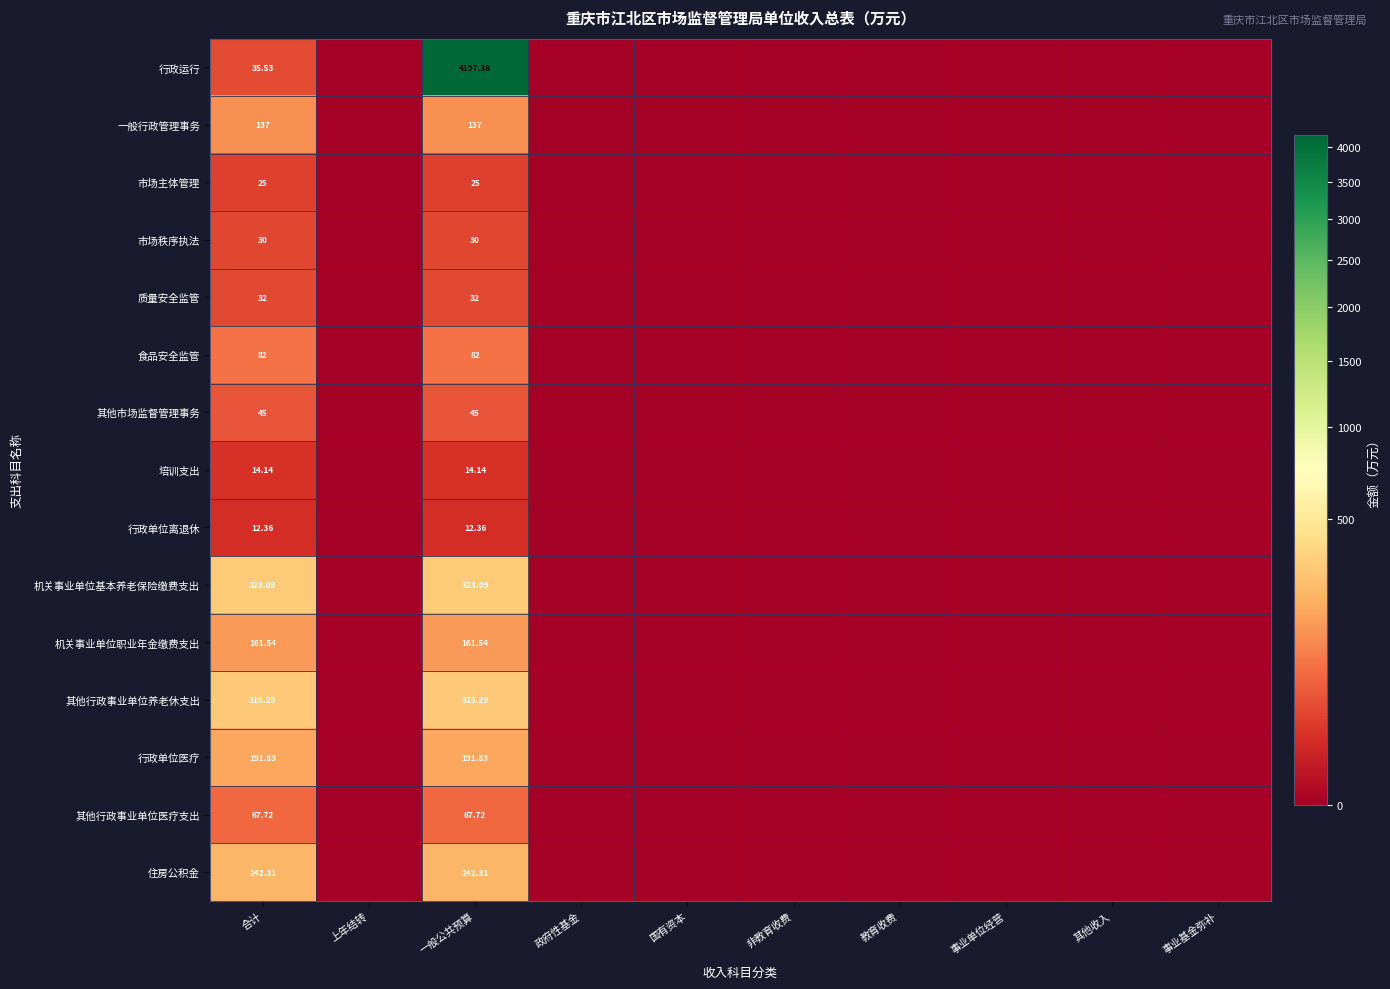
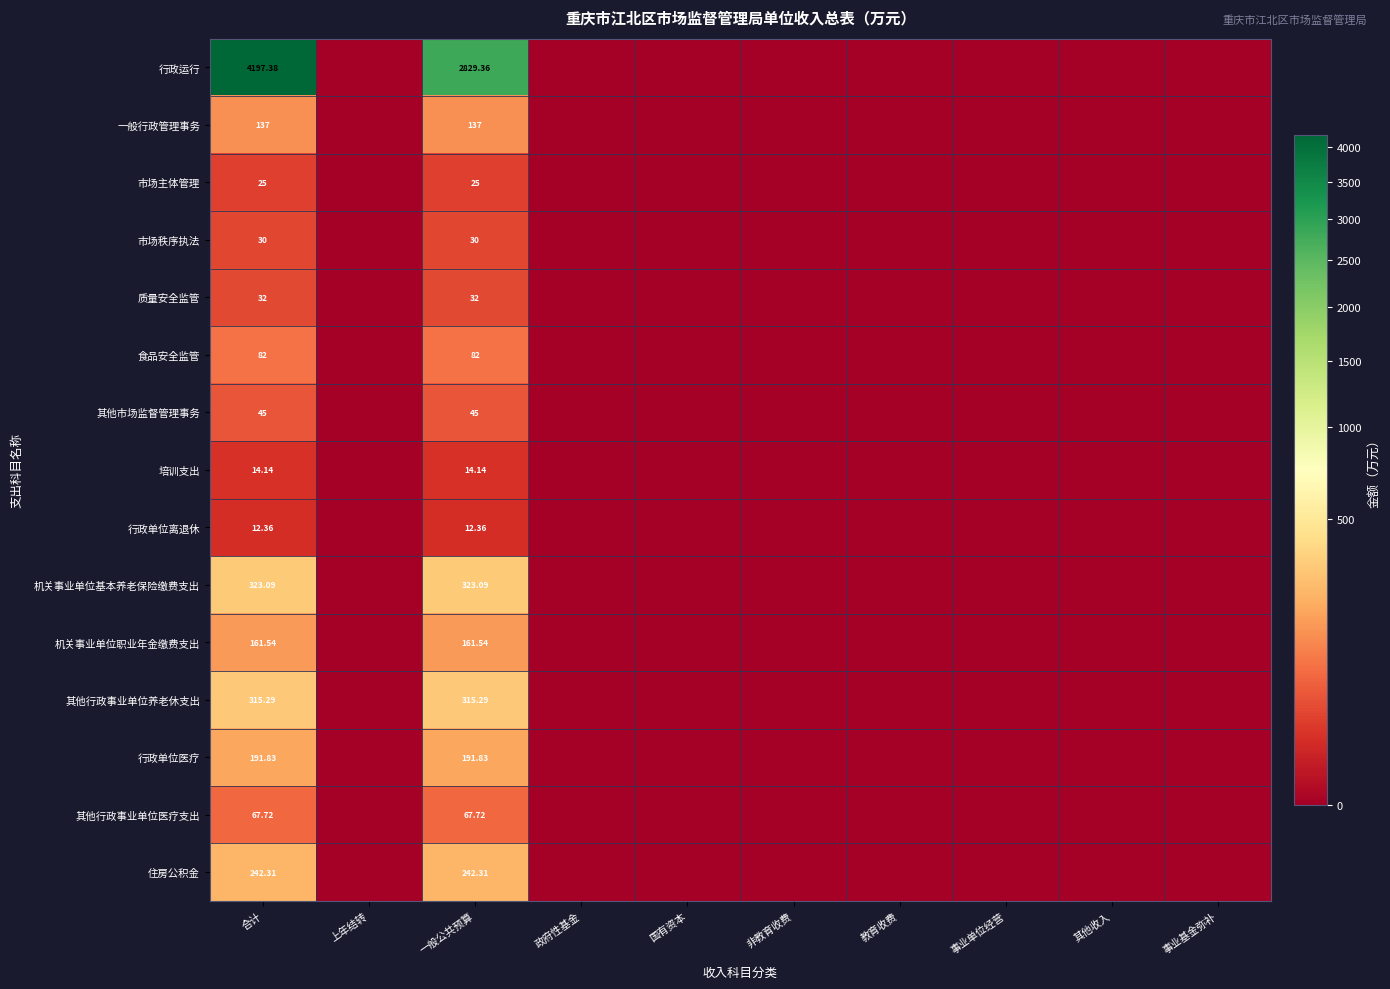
行政运行, 合计: 35.53 -> 4197.38
行政运行, 一般公共预算: 4197.38 -> 2829.36
